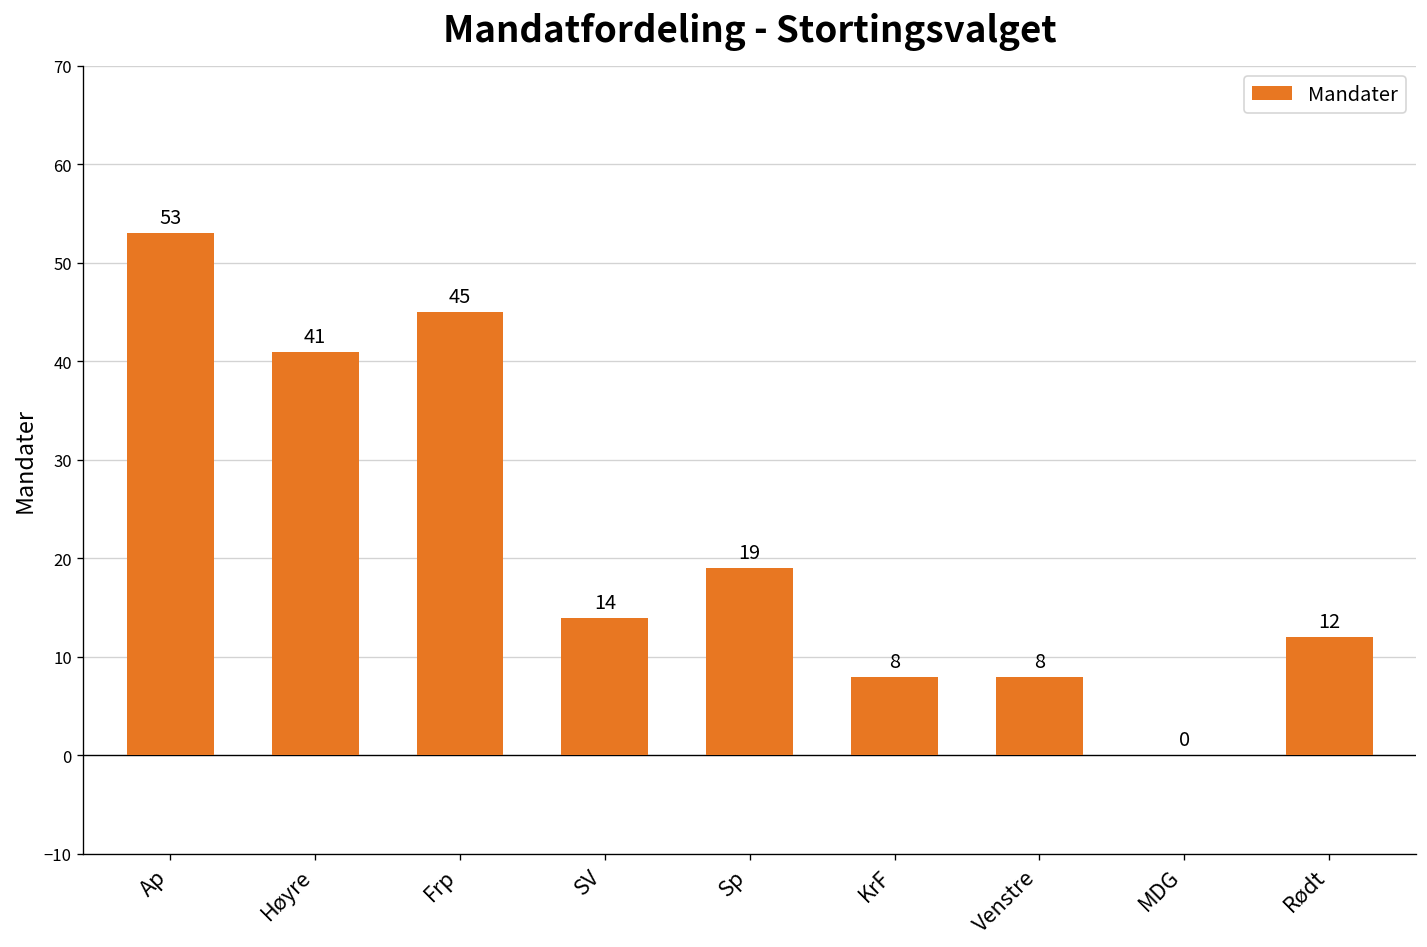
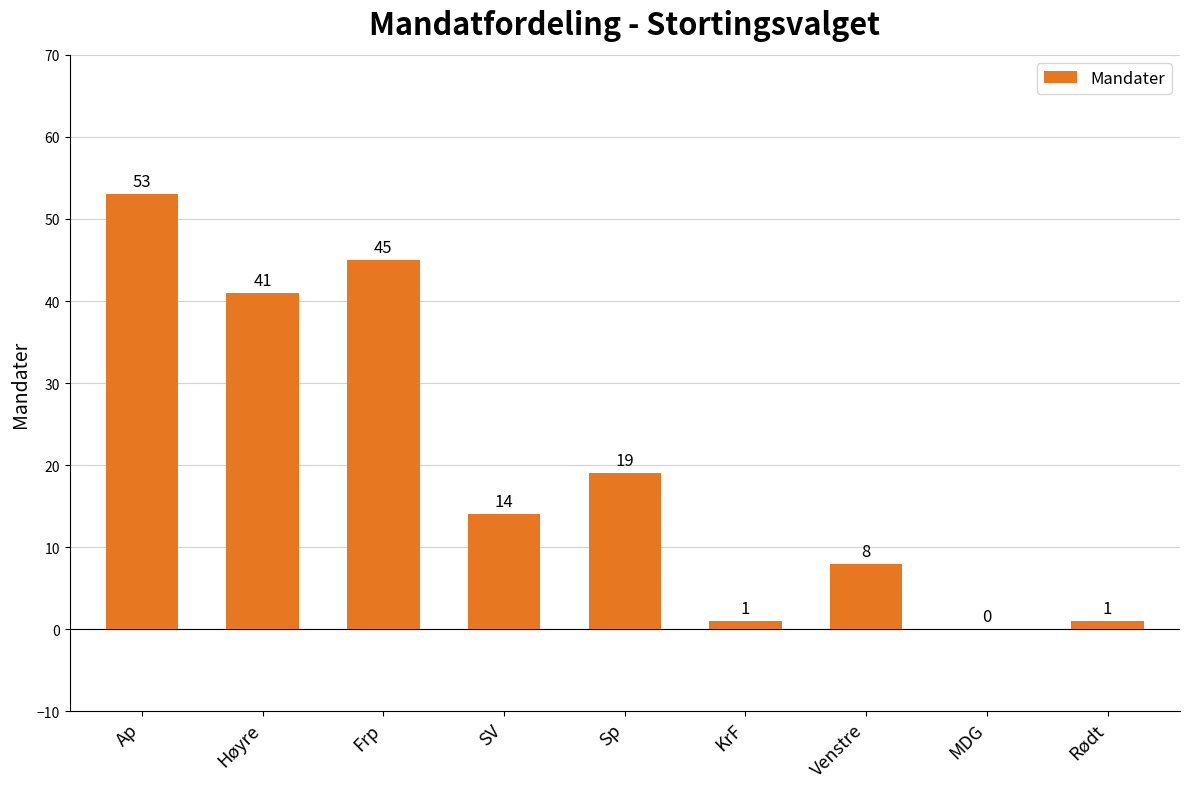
KrF: 8 -> 1
Rødt: 12 -> 1
